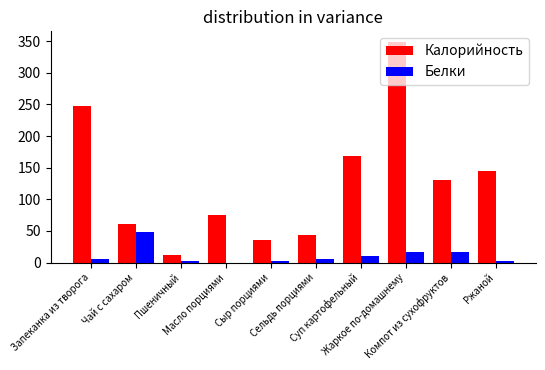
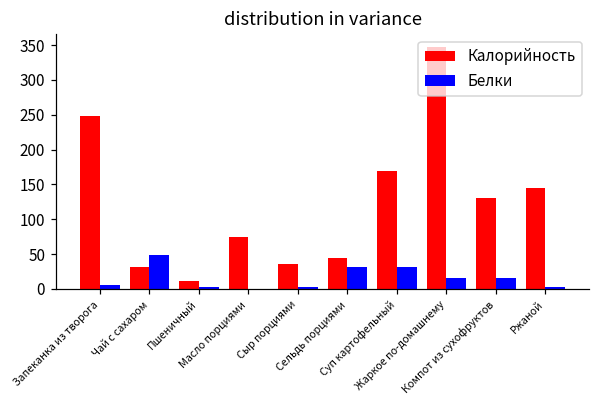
Калорийность, Чай с сахаром: 60 -> 30
Белки, Сельдь порциями: 10 -> 30
Белки, Суп картофельный: 10 -> 30
